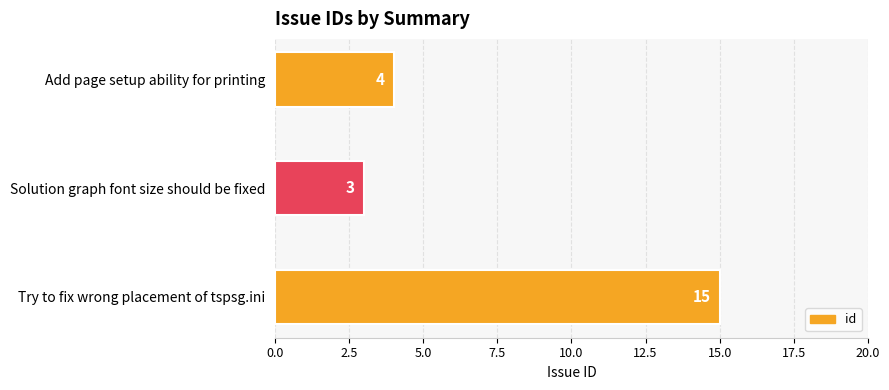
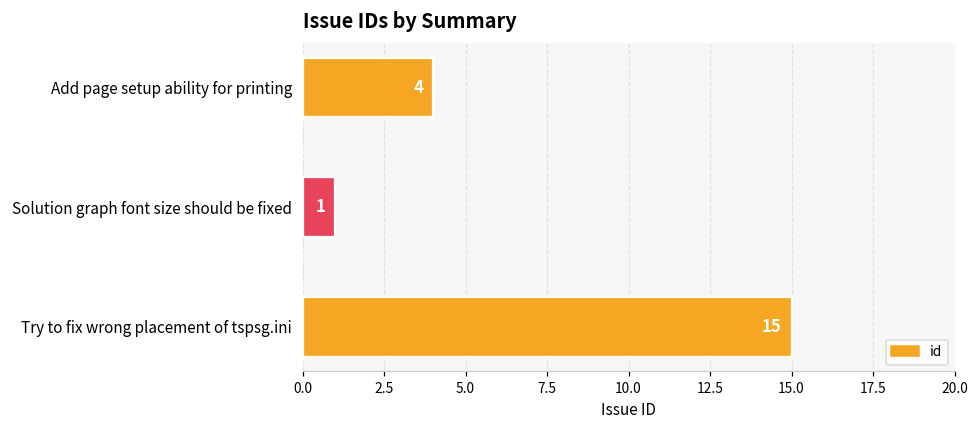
Solution graph font size should be fixed: 3 -> 1
